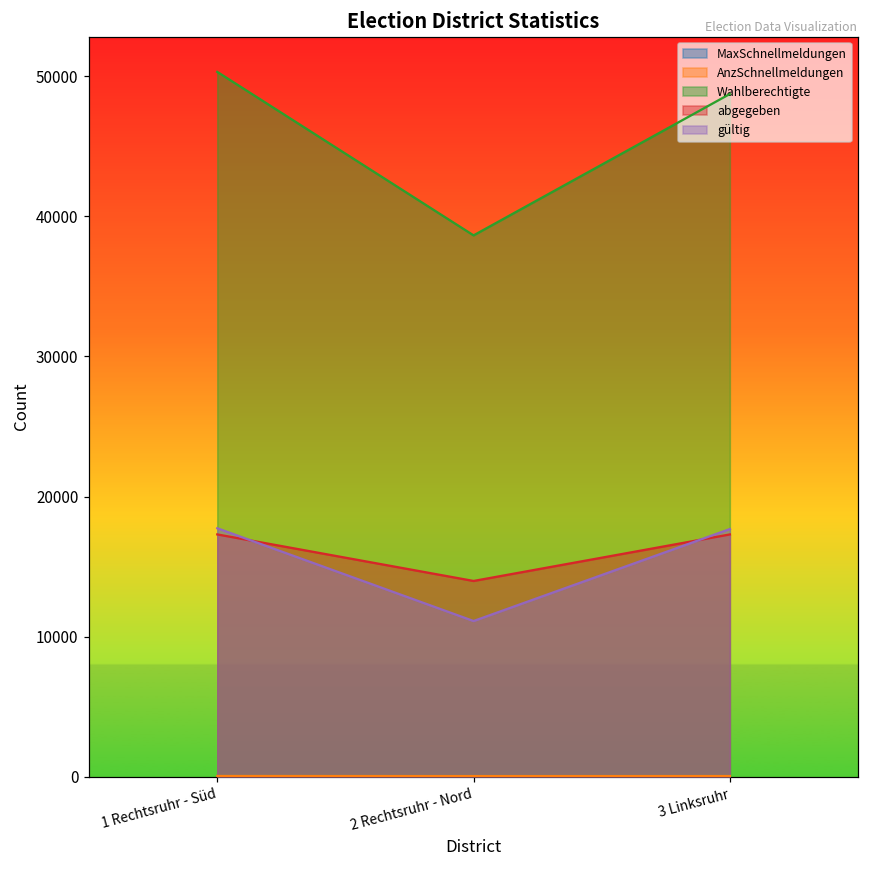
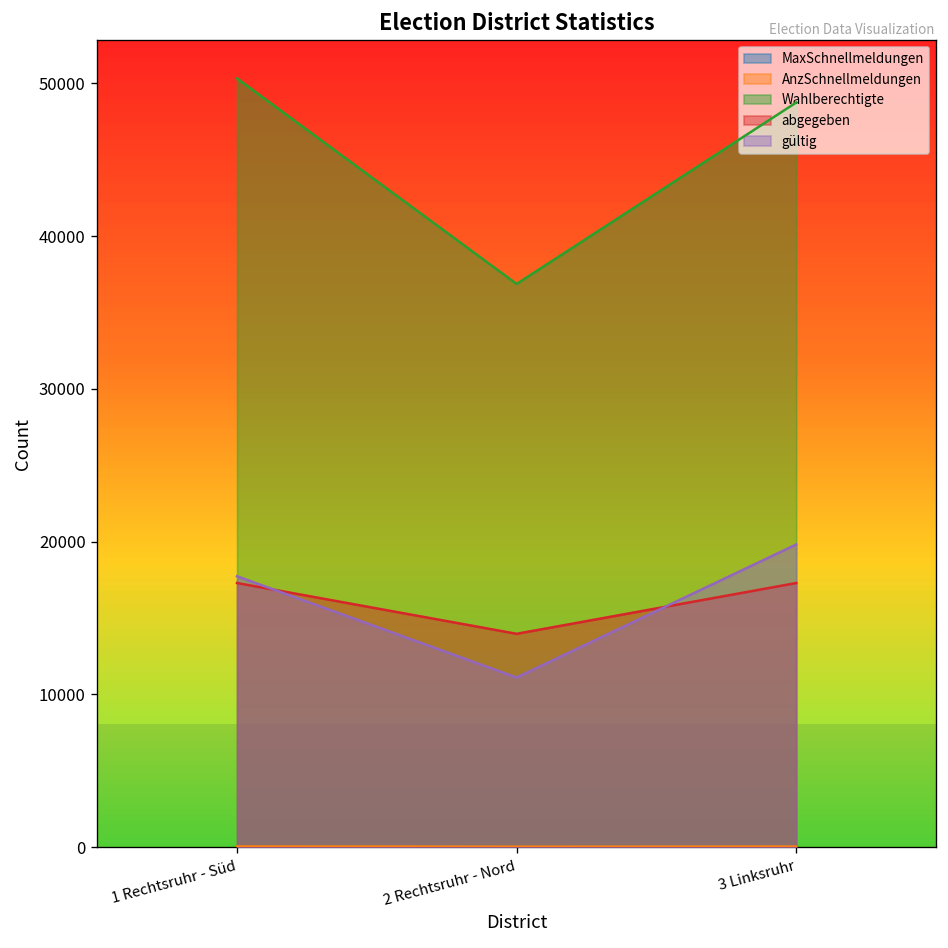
Wahlberechtigte, 2 Rechtsruhr - Nord: 38600 -> 36900
gültig, 3 Linksruhr: 17700 -> 19800
